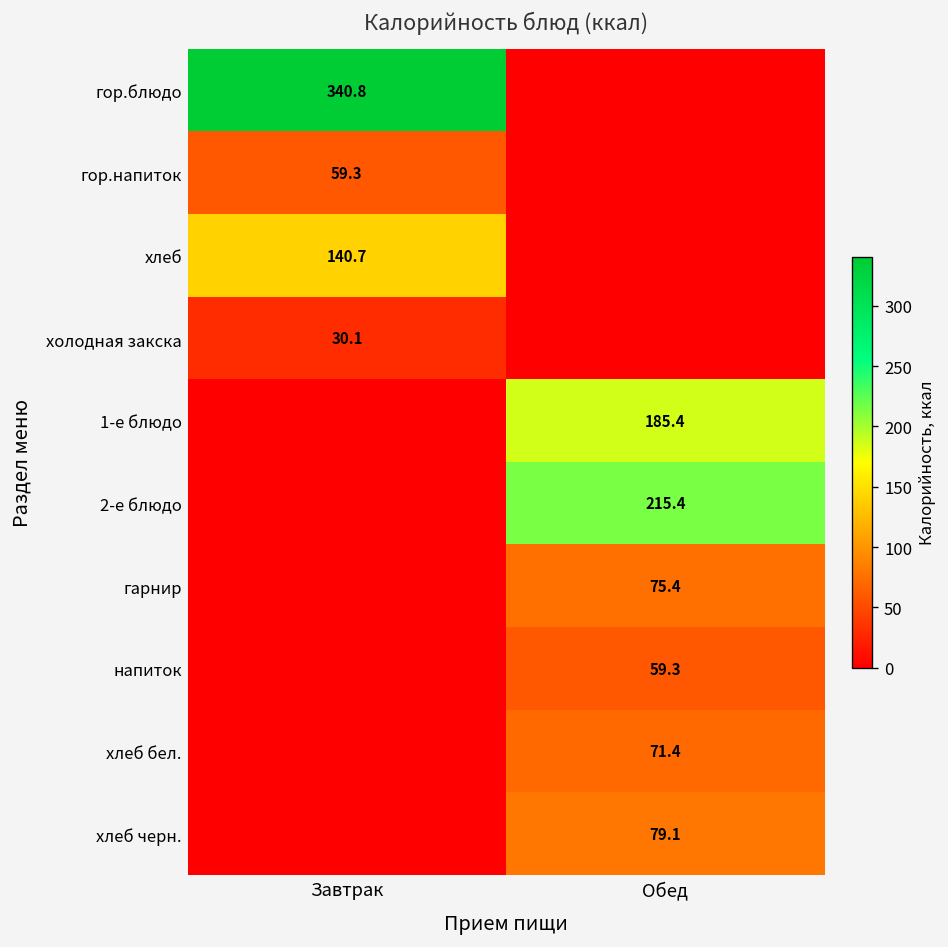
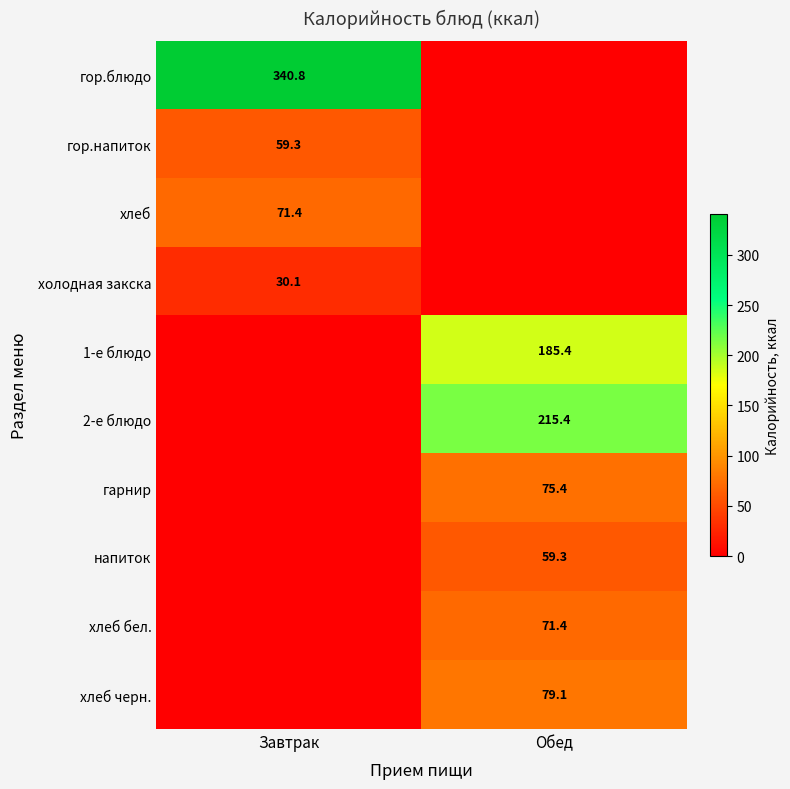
хлеб, Завтрак: 140.7 -> 71.4
